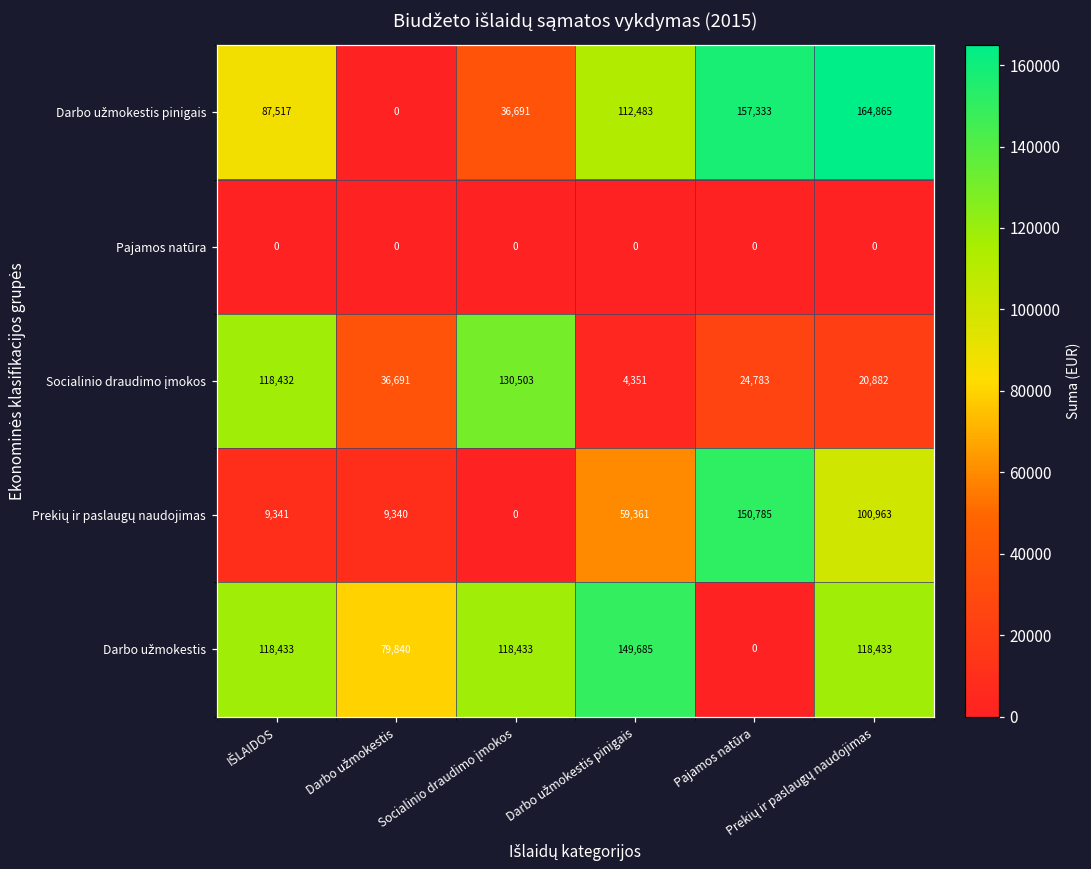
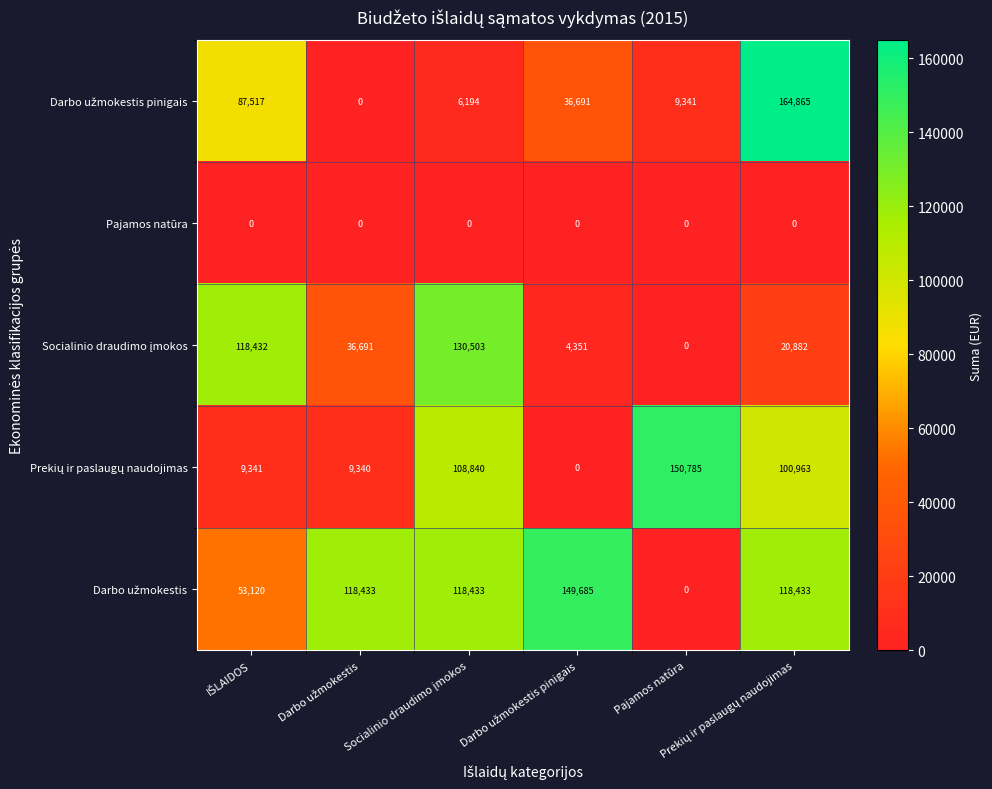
Darbo užmokestis pinigais, Socialinio draudimo įmokos: 36,691 -> 6,194
Darbo užmokestis pinigais, Darbo užmokestis pinigais: 112,483 -> 36,691
Darbo užmokestis pinigais, Pajamos natūra: 157,333 -> 9,341
Socialinio draudimo įmokos, Pajamos natūra: 24,783 -> 0
Prekių ir paslaugų naudojimas, Socialinio draudimo įmokos: 0 -> 108,840
Prekių ir paslaugų naudojimas, Darbo užmokestis pinigais: 59,361 -> 0
Darbo užmokestis, IŠLAIDOS: 118,433 -> 53,120
Darbo užmokestis, Darbo užmokestis: 79,840 -> 118,433
